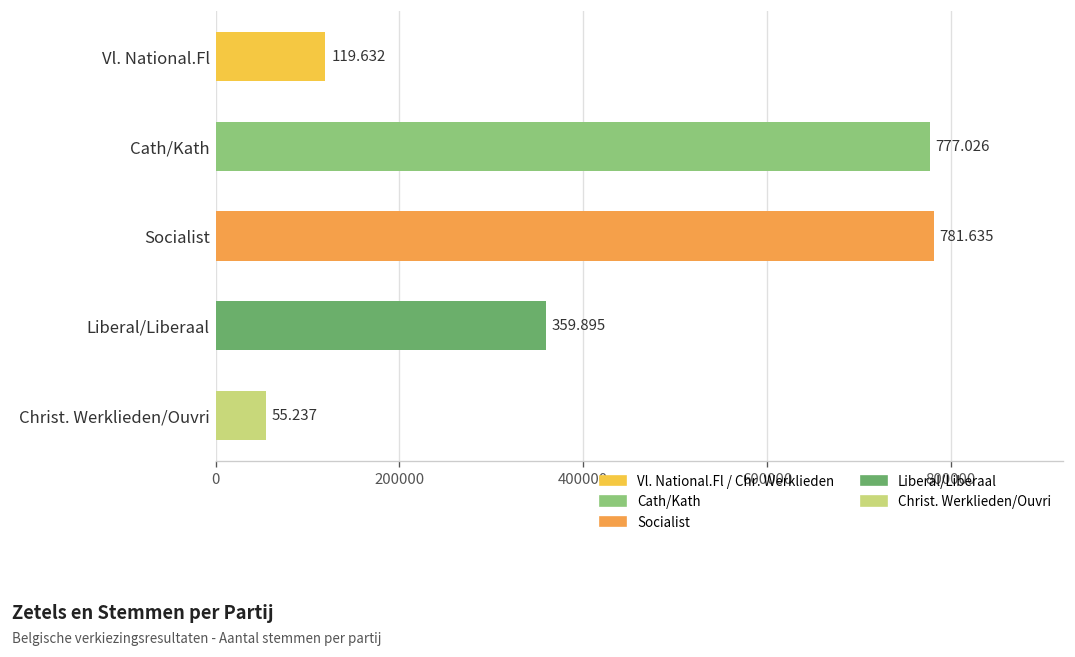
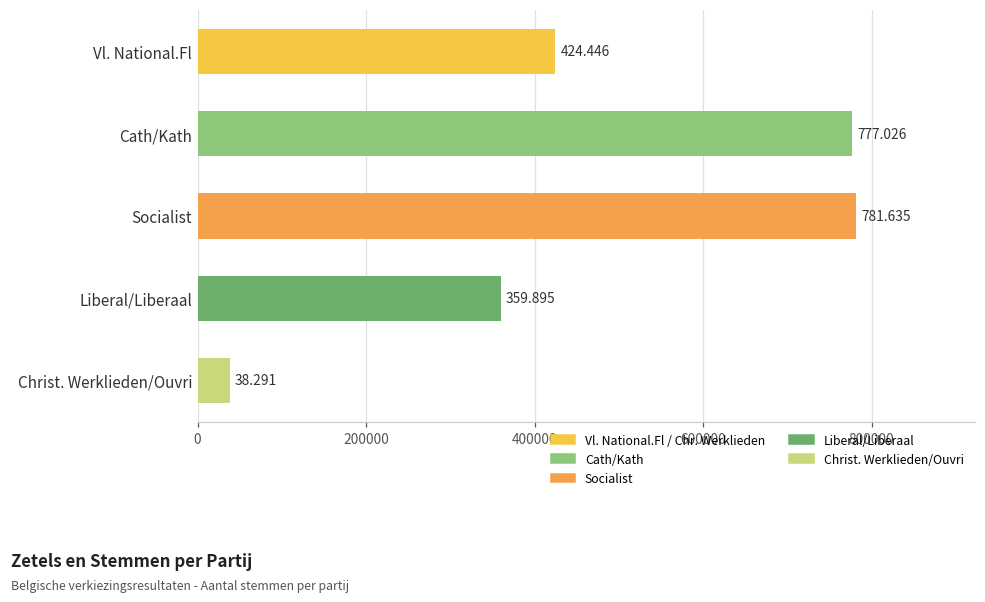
Vl. National.Fl: 119.632 -> 424.446
Christ. Werklieden/Ouvri: 55.237 -> 38.291
